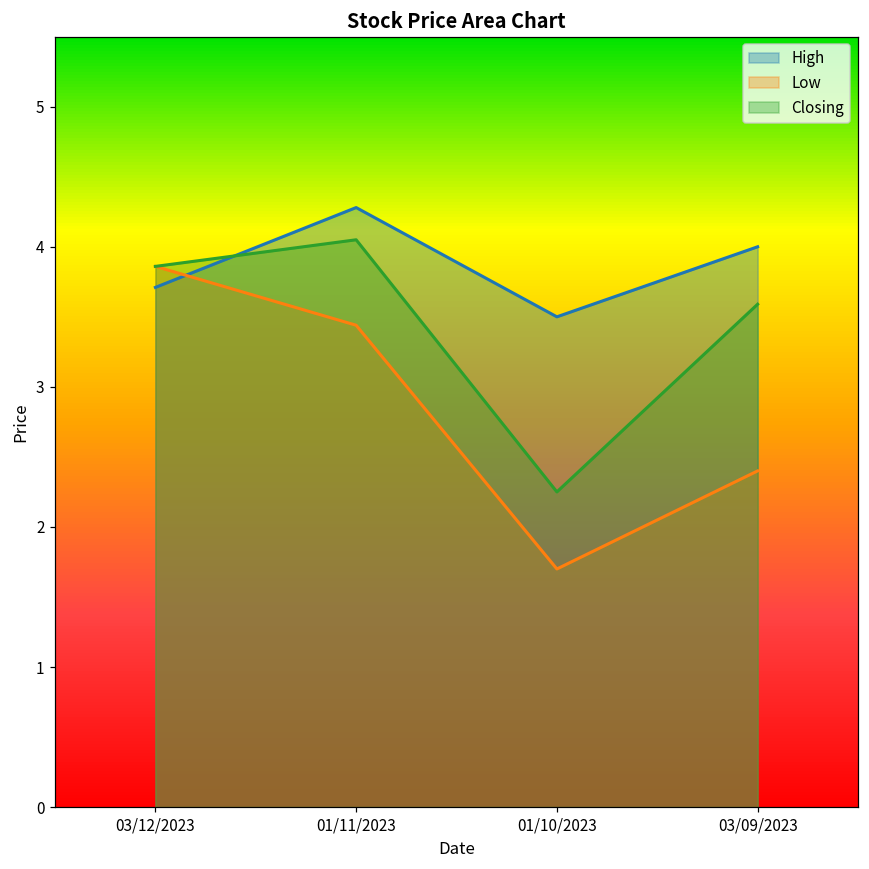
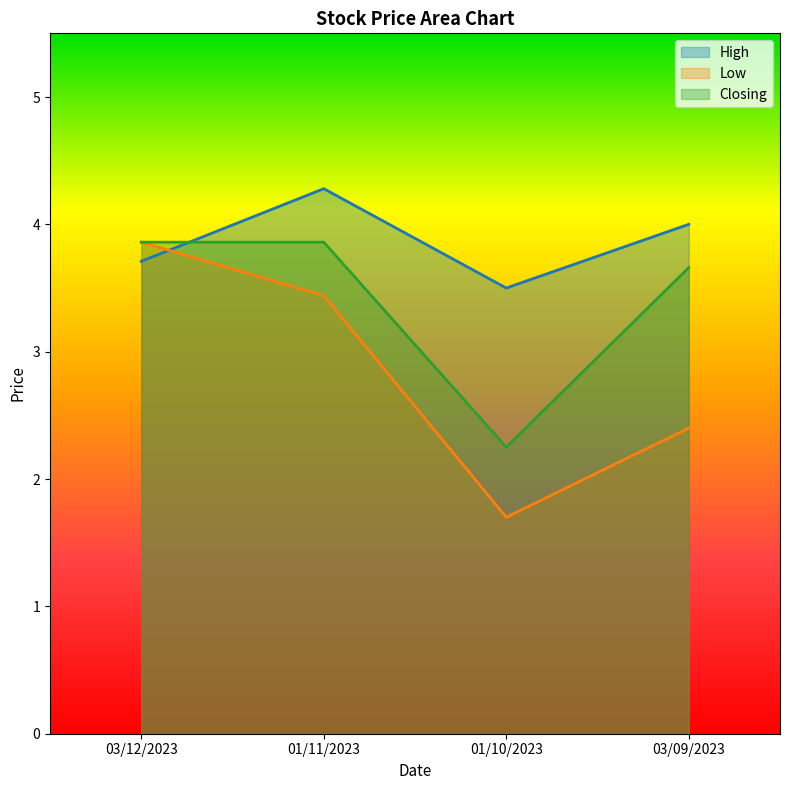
Closing, 01/11/2023: 4.05 -> 3.86
Closing, 03/09/2023: 3.59 -> 3.66
